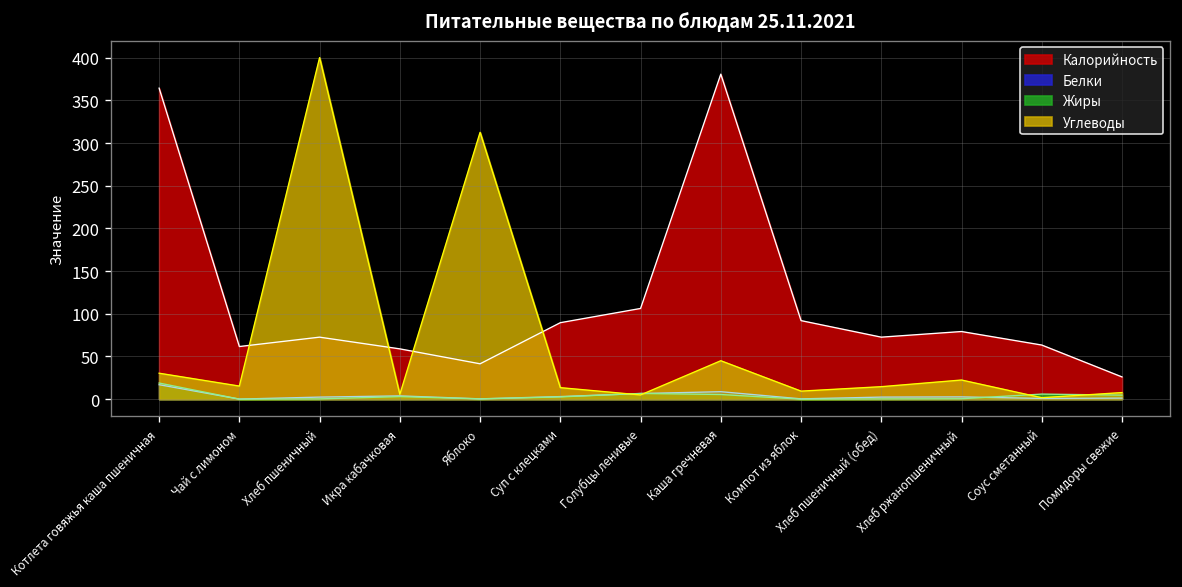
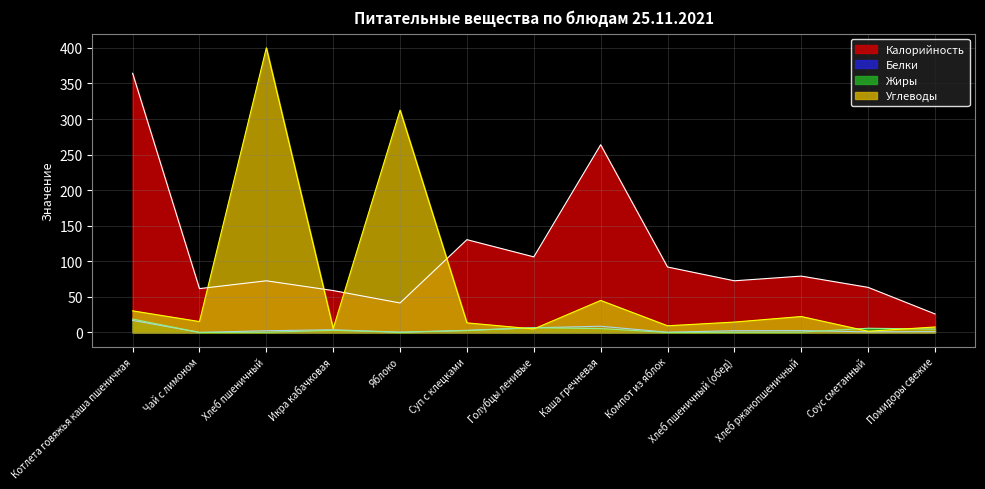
Калорийность, Суп с клецками: 90 -> 130
Калорийность, Каша гречневая: 380 -> 260
